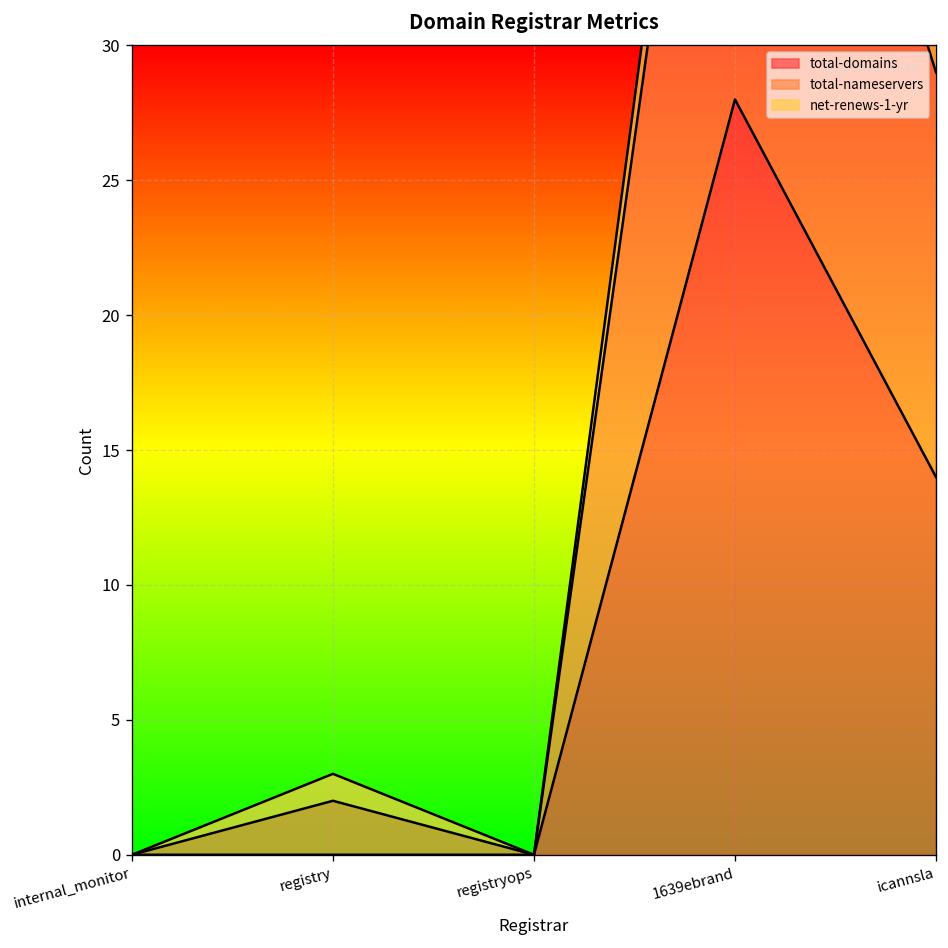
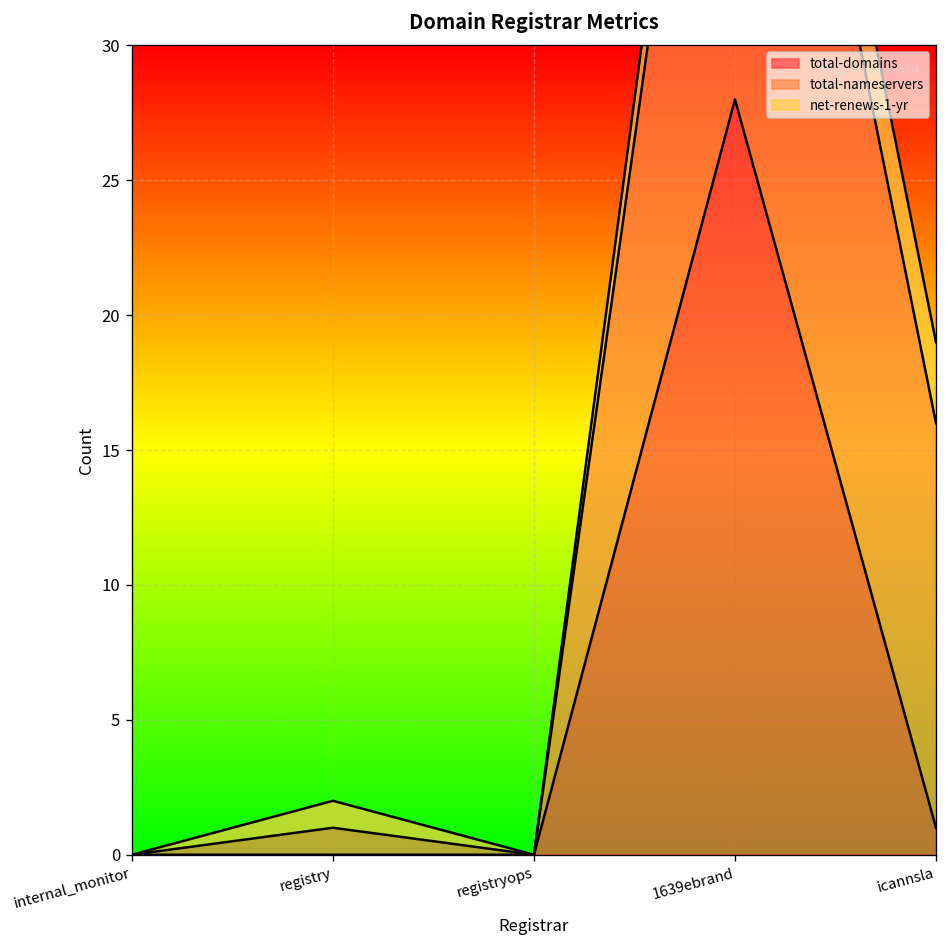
total-nameservers, registry: 2 -> 1
total-domains, icannsla: 14 -> 1
